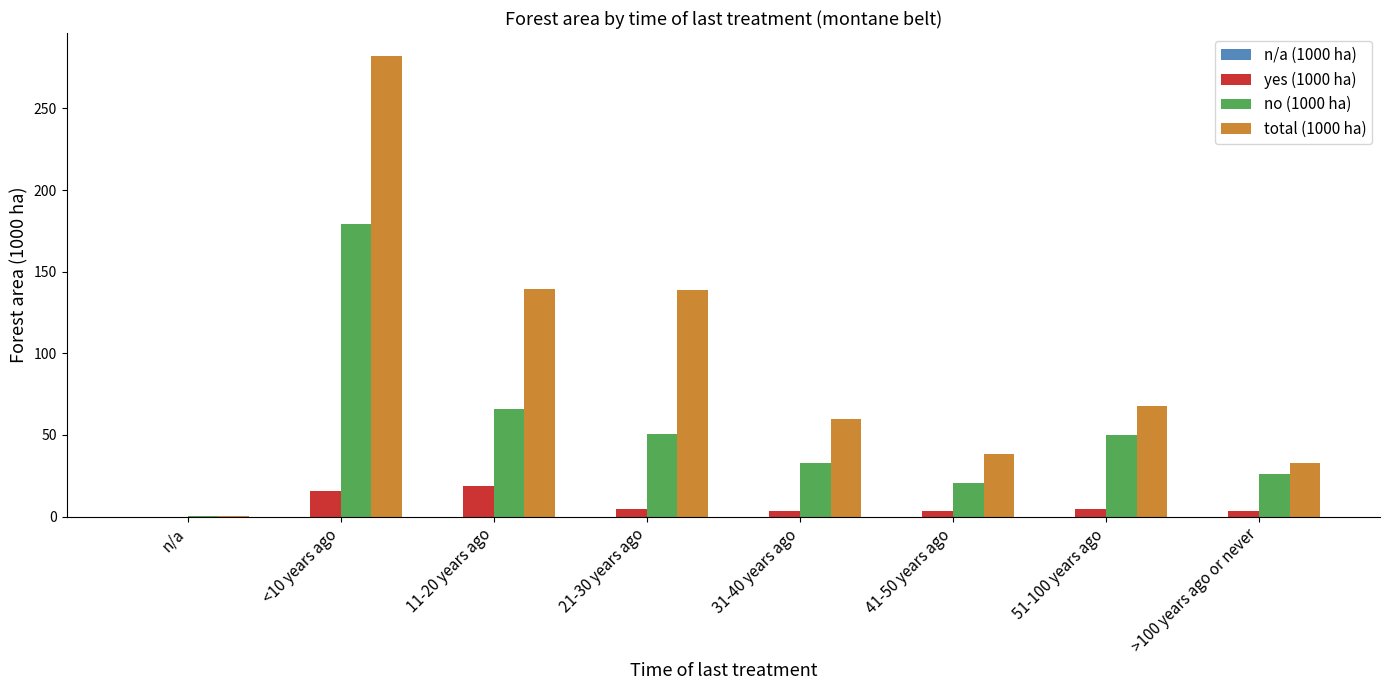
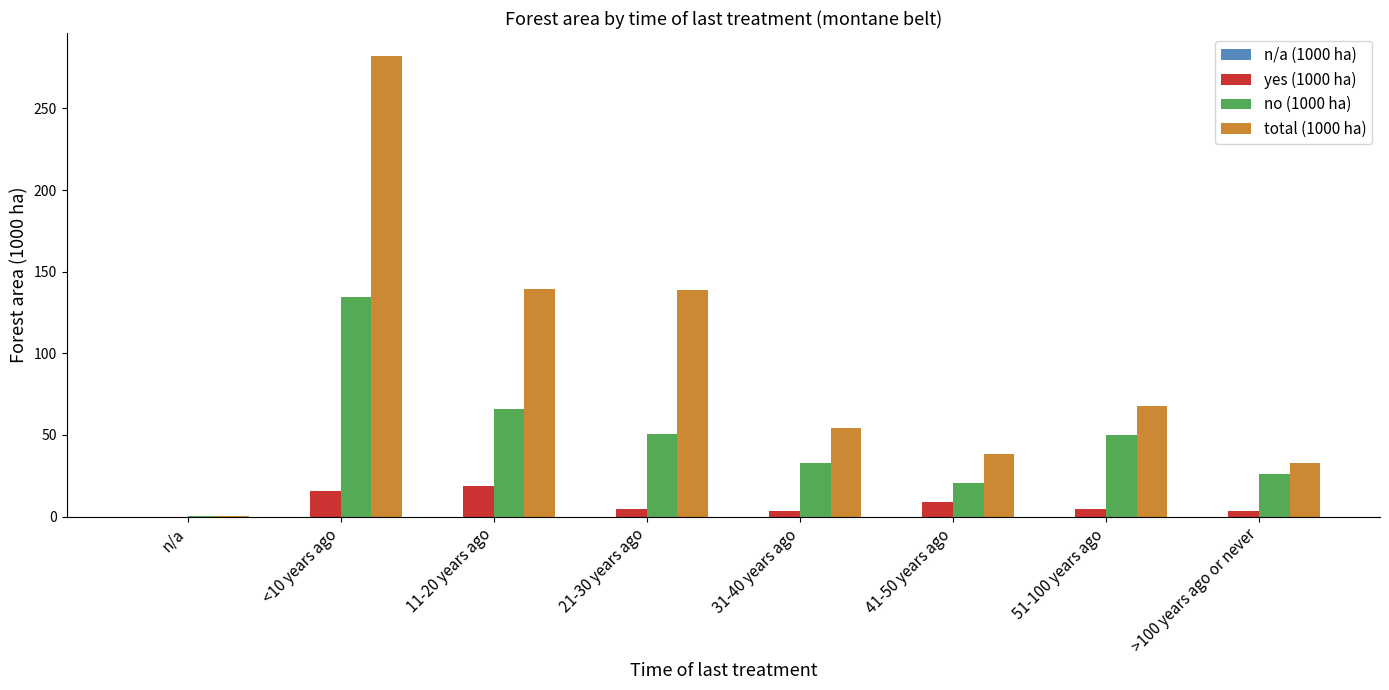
no (1000 ha), <10 years ago: 179 -> 134
total (1000 ha), 31-40 years ago: 60 -> 54
yes (1000 ha), 41-50 years ago: 3 -> 9
